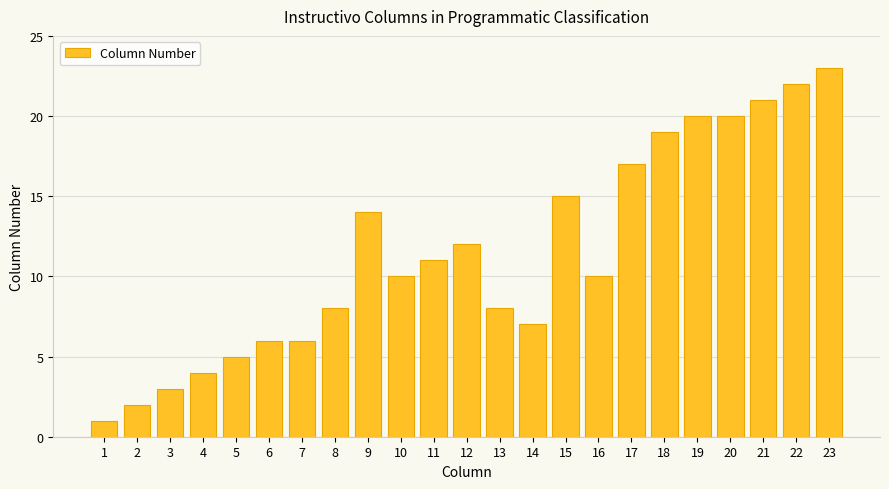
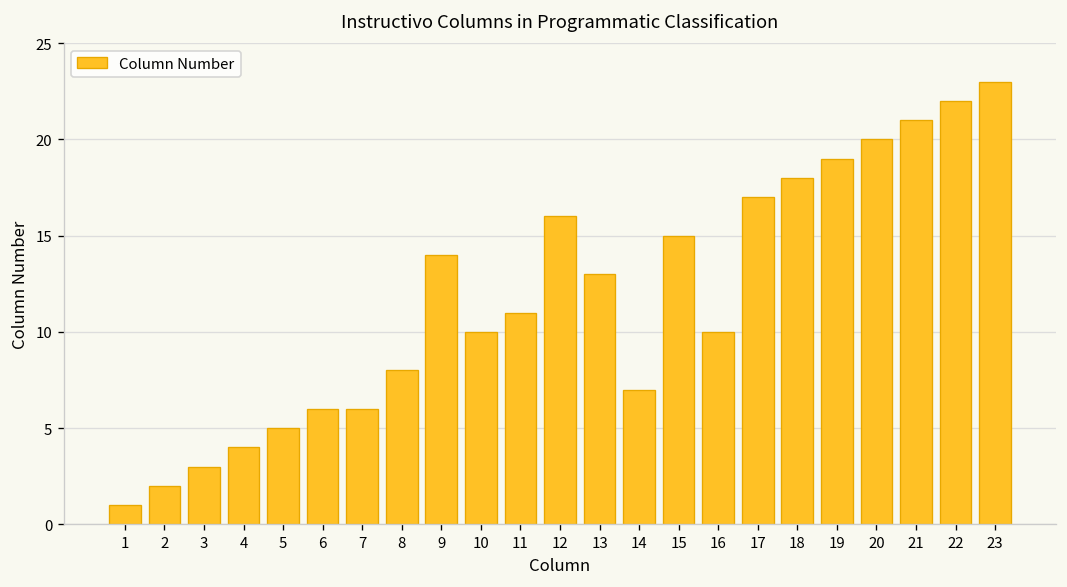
12: 12 -> 16
13: 8 -> 13
18: 19 -> 18
19: 20 -> 19
